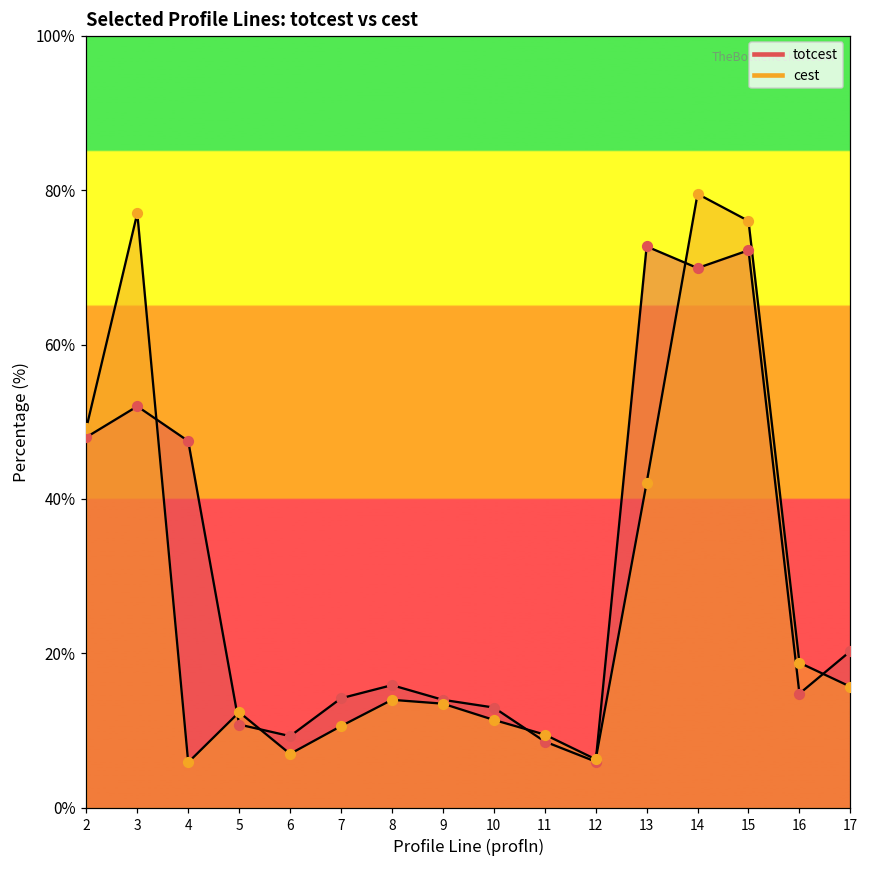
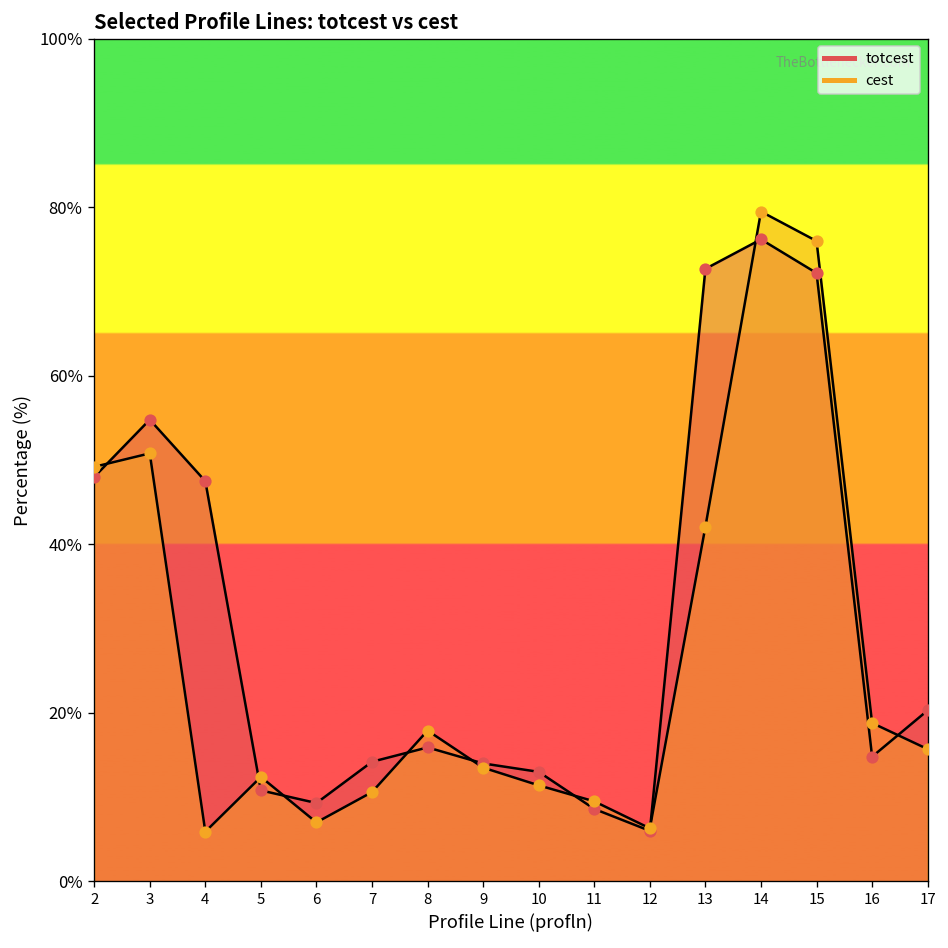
totcest, 3: 52% -> 55%
cest, 3: 77% -> 51%
cest, 8: 14% -> 18%
totcest, 14: 70% -> 76%
